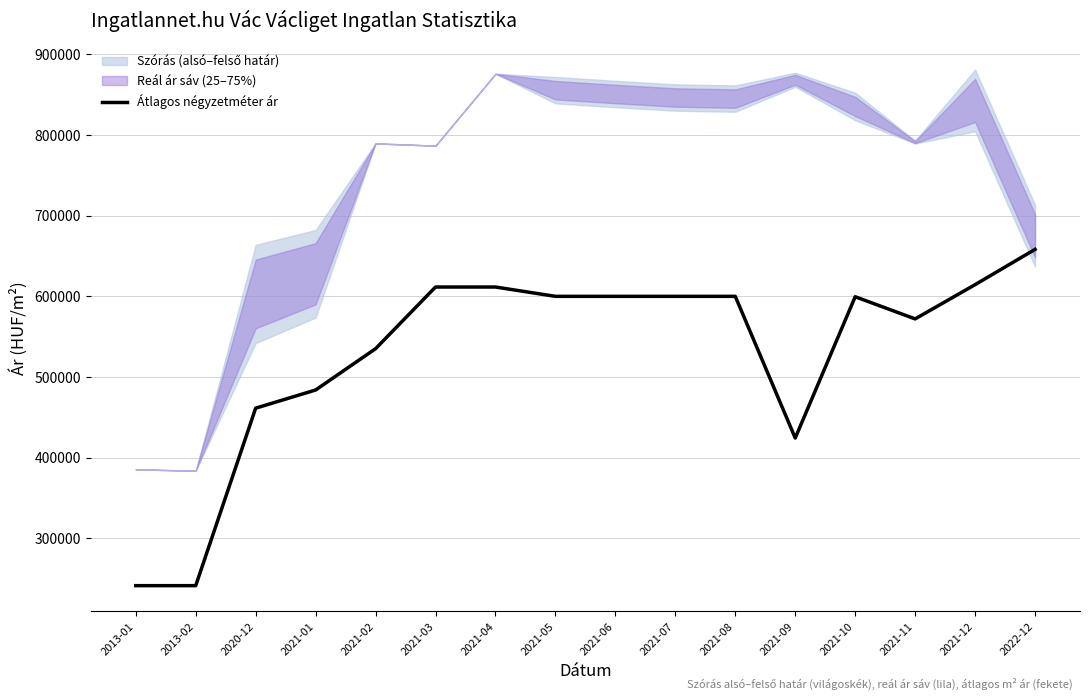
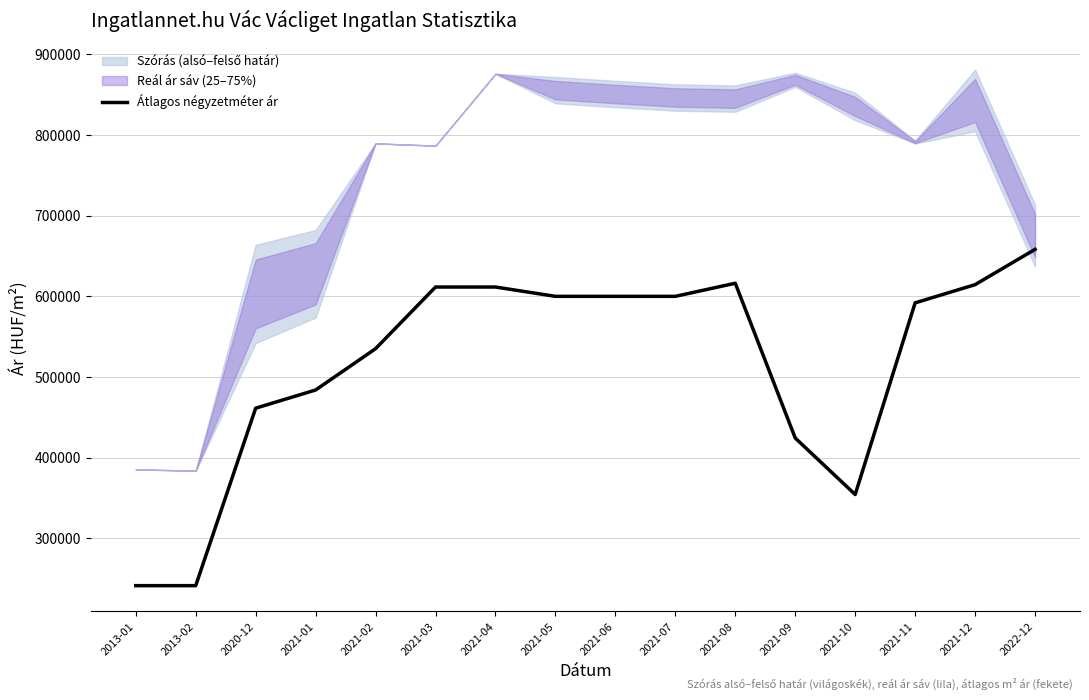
Átlagos négyzetméter ár, 2021-08: 600000 -> 620000
Átlagos négyzetméter ár, 2021-10: 600000 -> 350000
Átlagos négyzetméter ár, 2021-11: 570000 -> 590000
